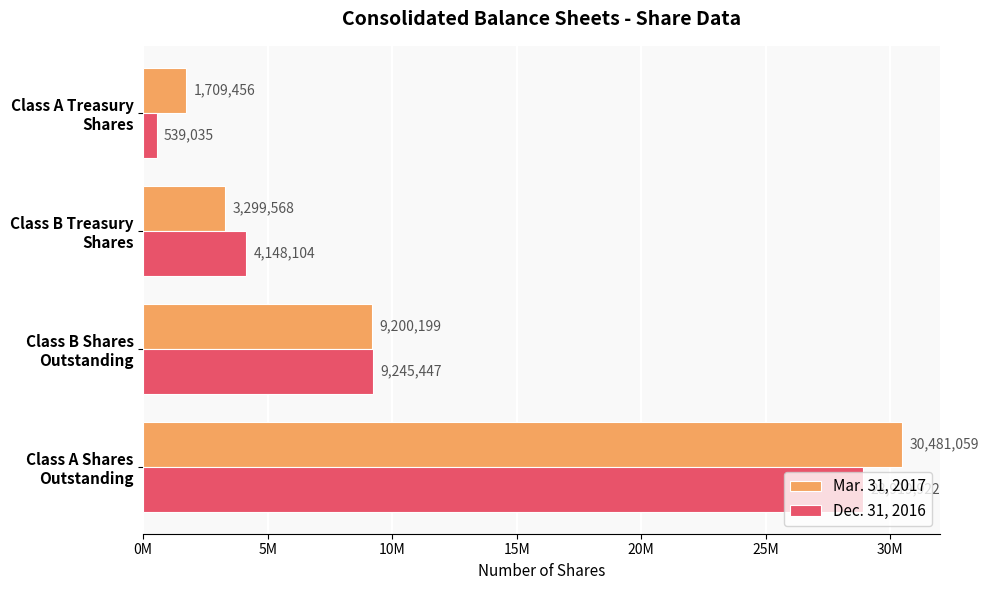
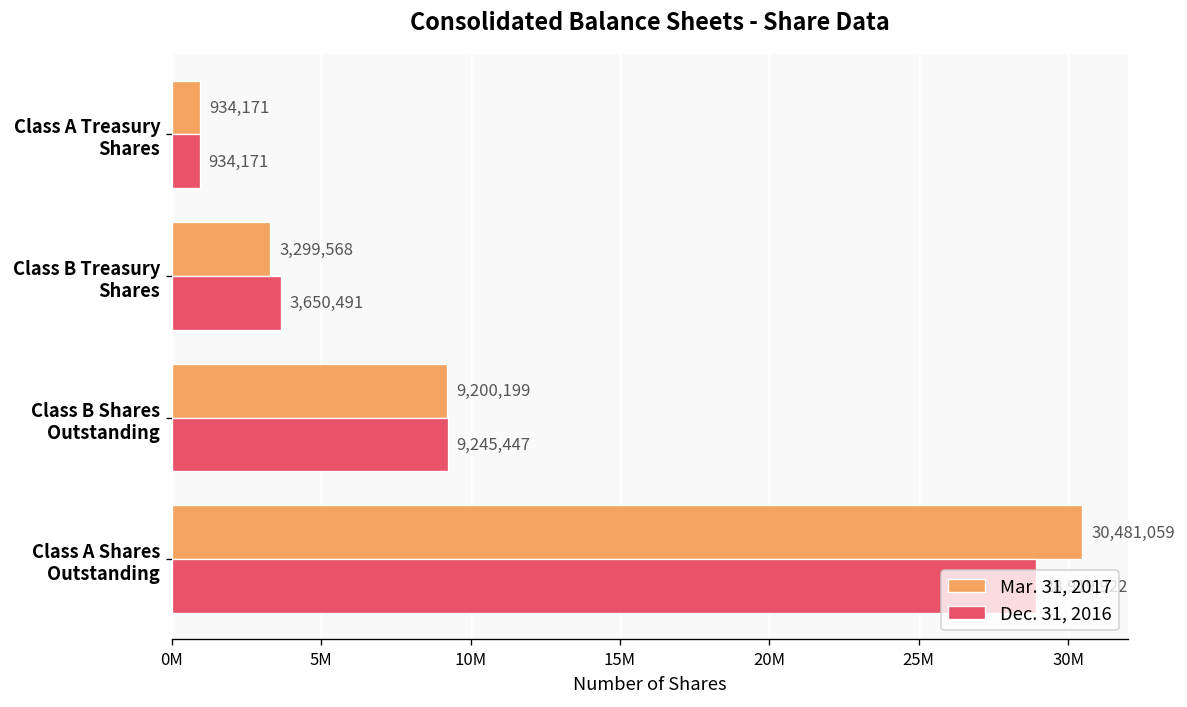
Mar. 31, 2017, Class A Treasury Shares: 1,709,456 -> 934,171
Dec. 31, 2016, Class A Treasury Shares: 539,035 -> 934,171
Dec. 31, 2016, Class B Treasury Shares: 4,148,104 -> 3,650,491
